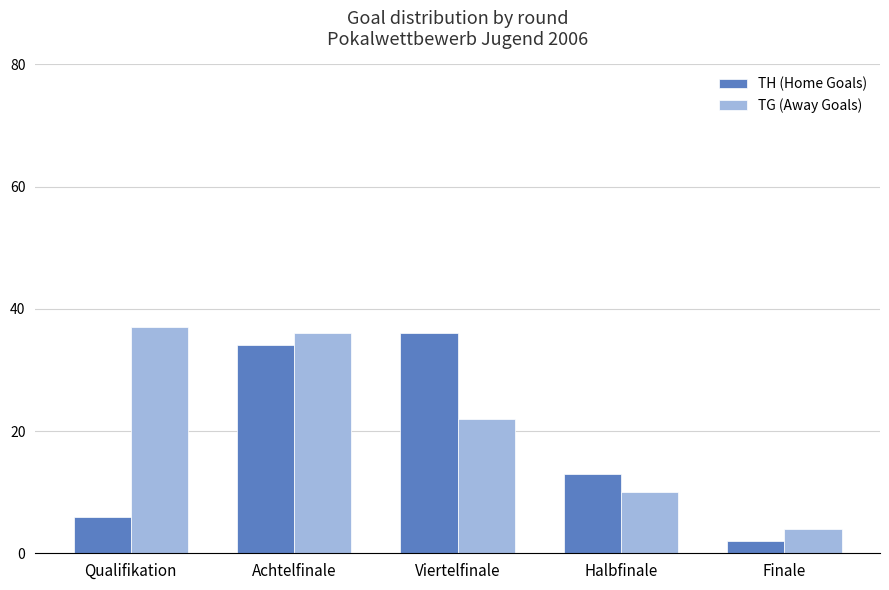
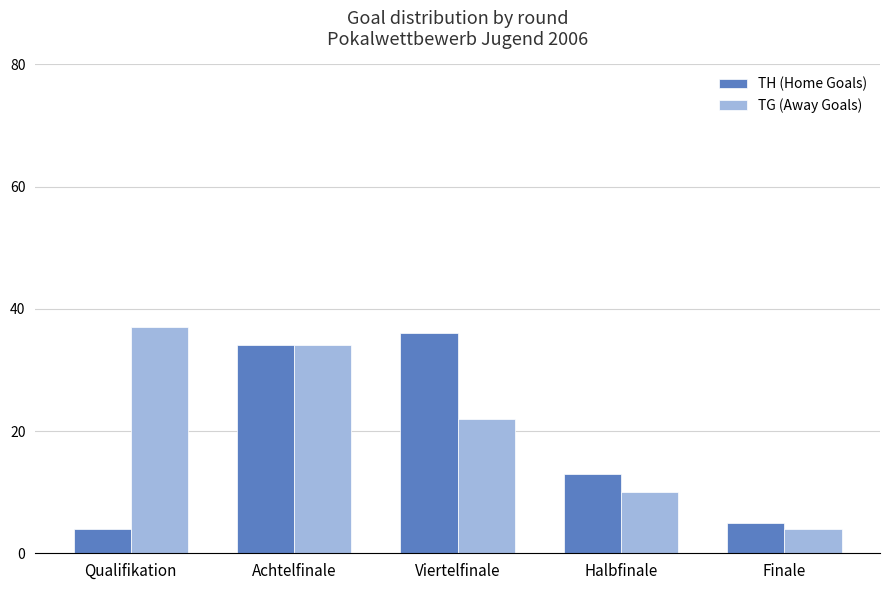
TH (Home Goals), Qualifikation: 6 -> 4
TG (Away Goals), Achtelfinale: 36 -> 34
TH (Home Goals), Finale: 2 -> 5
